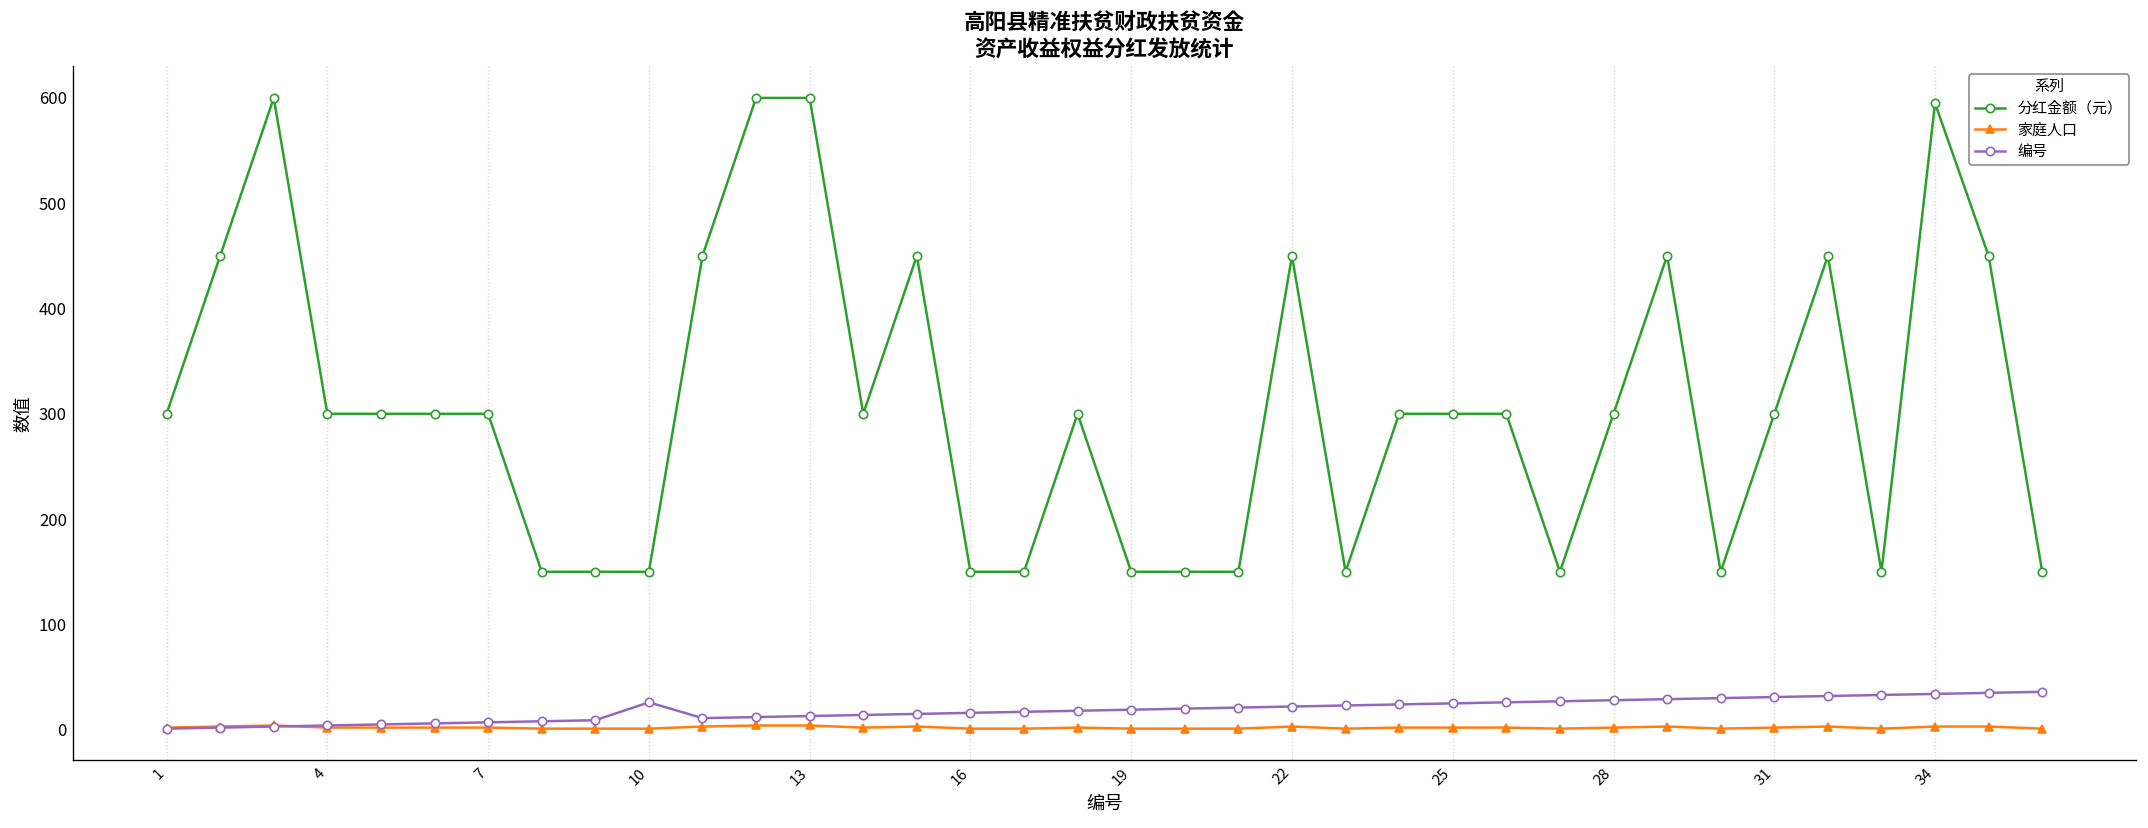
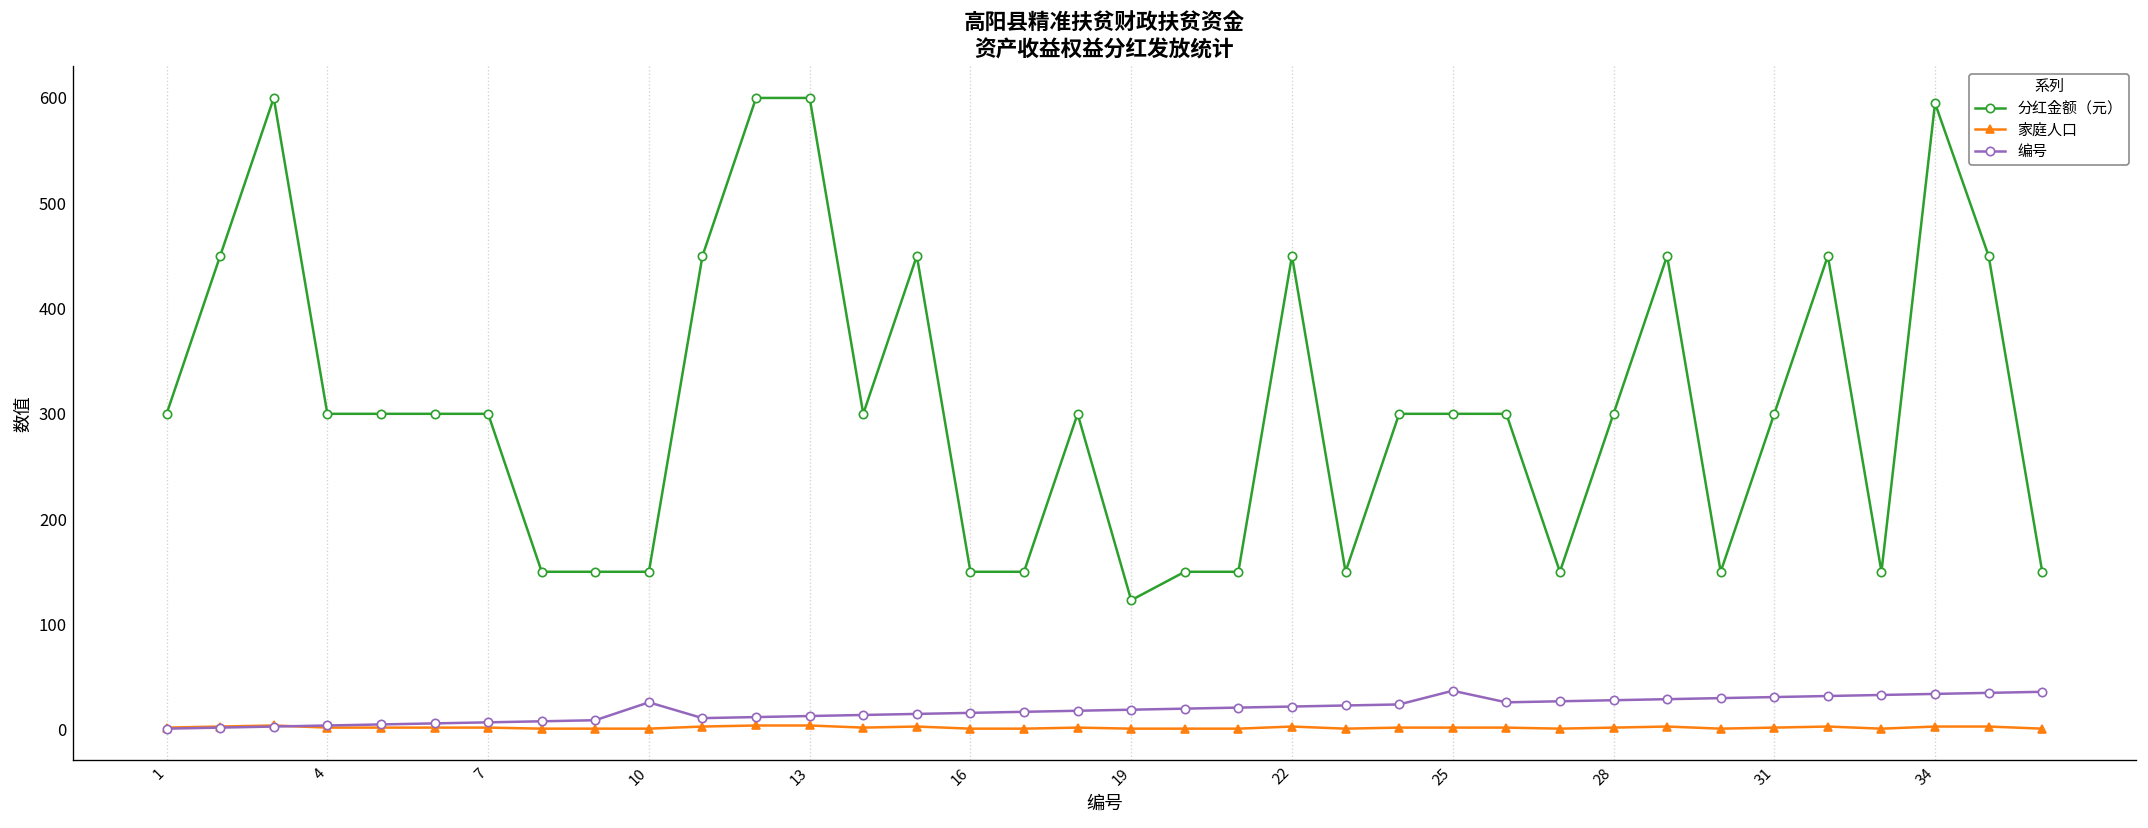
分红金额（元）, 19: 150 -> 120
编号, 25: 30 -> 40
